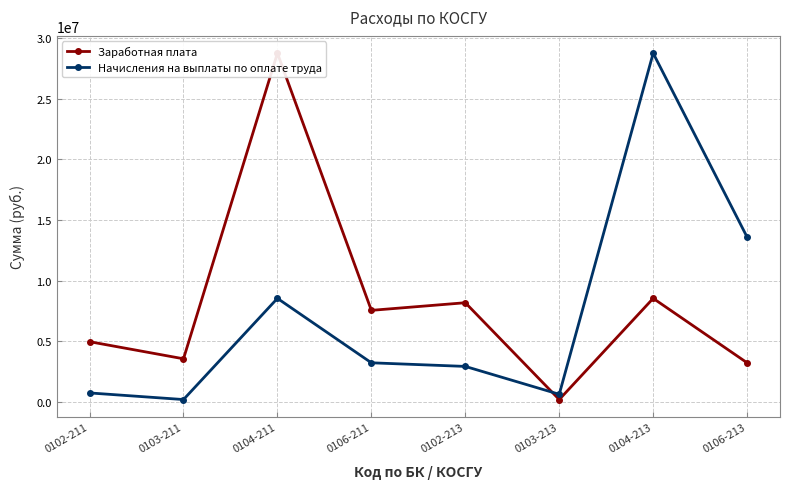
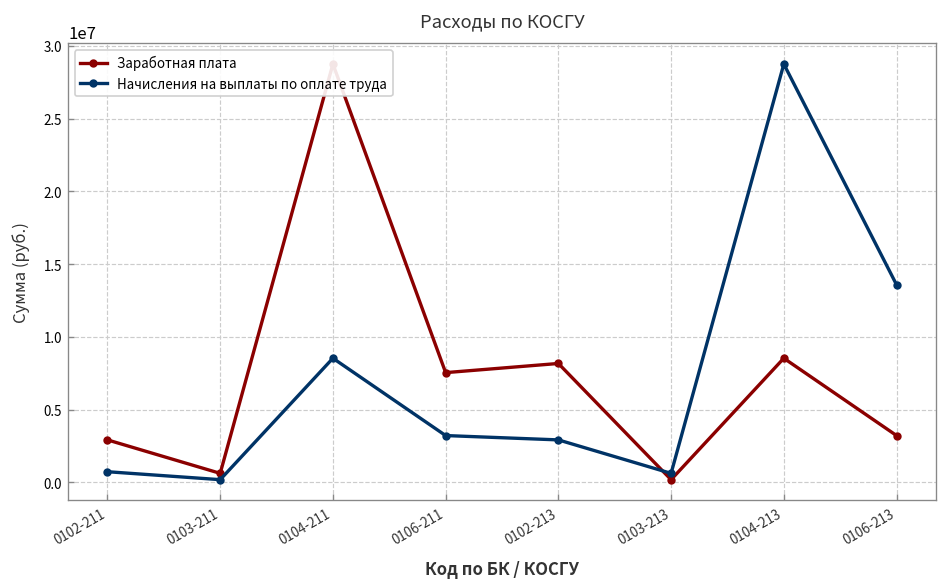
Заработная плата, 0102-211: 5000000 -> 2900000
Заработная плата, 0103-211: 3500000 -> 600000
